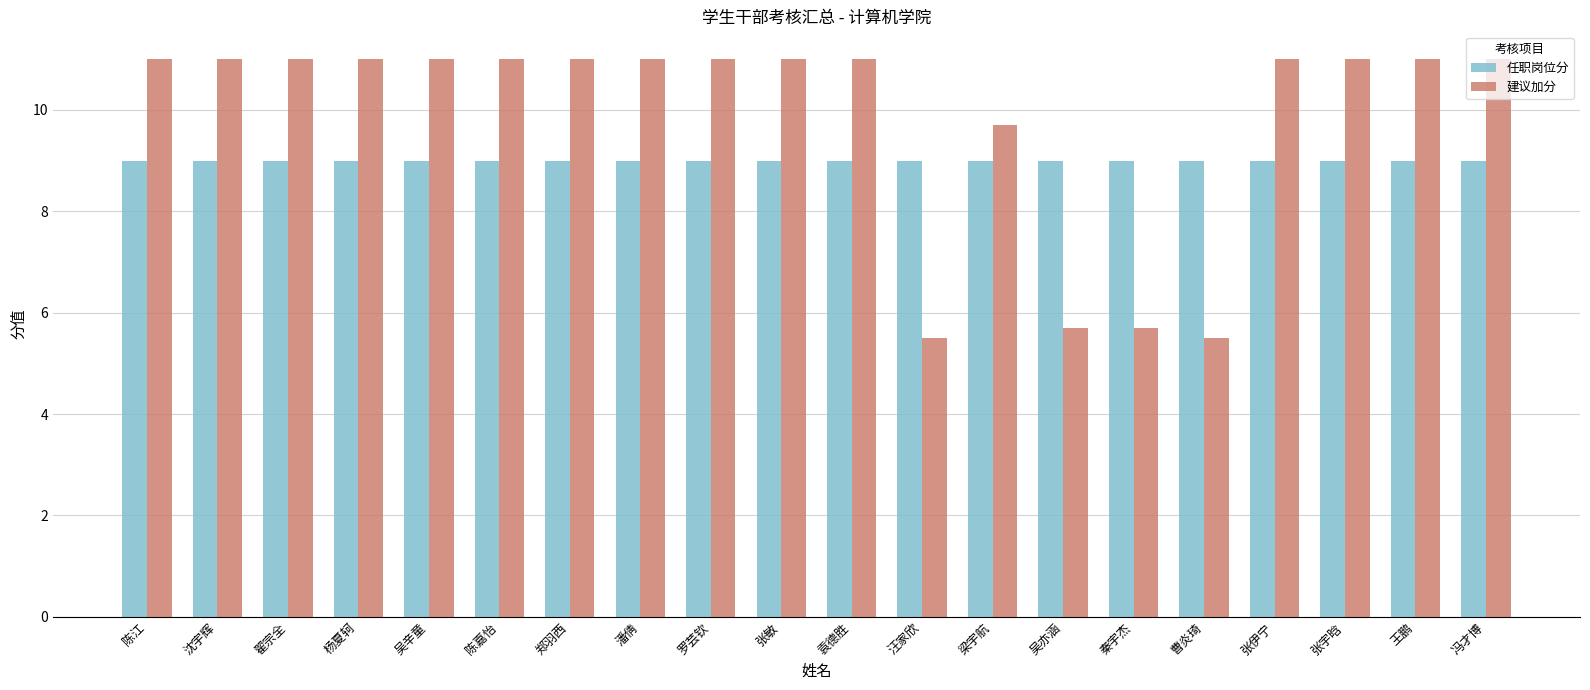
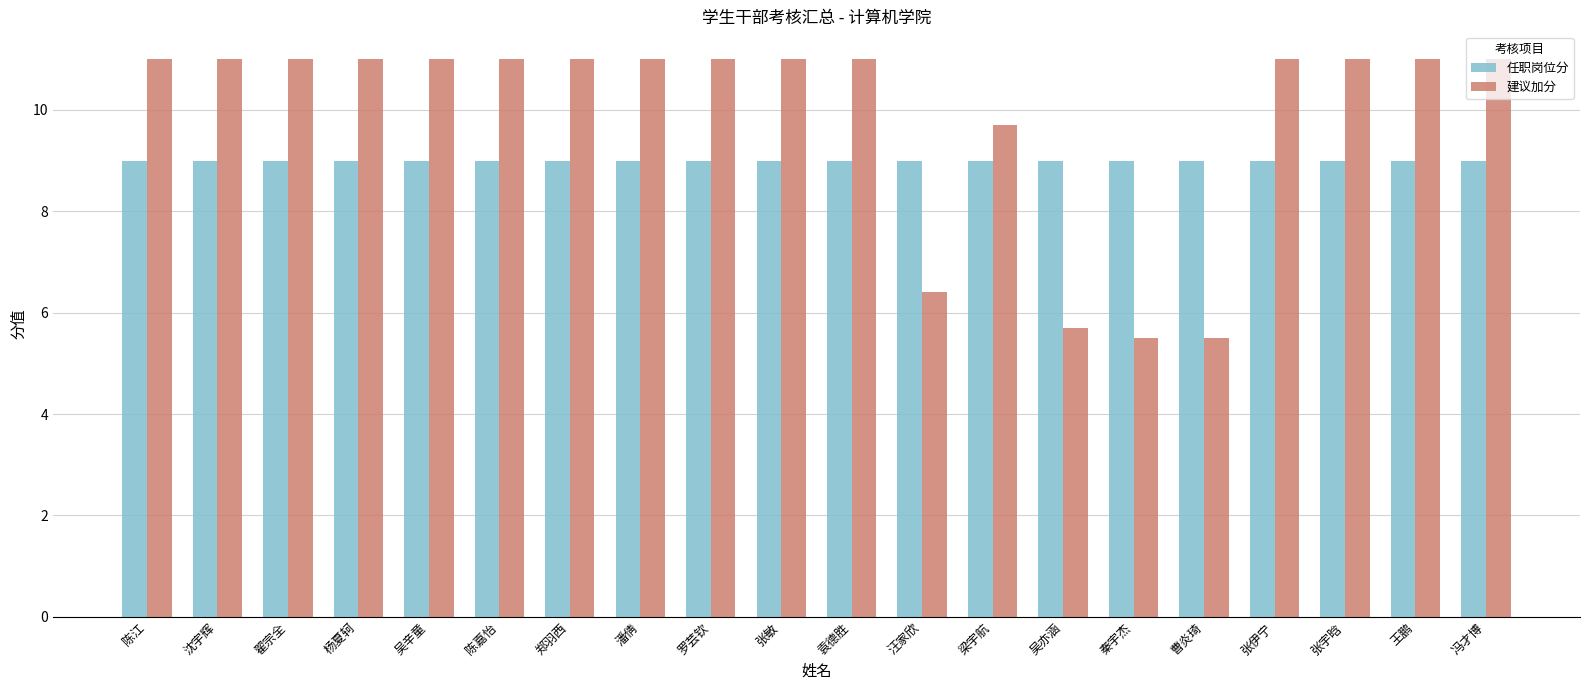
建议加分, 汪家欣: 5.5 -> 6.4
建议加分, 秦宇杰: 5.7 -> 5.5
